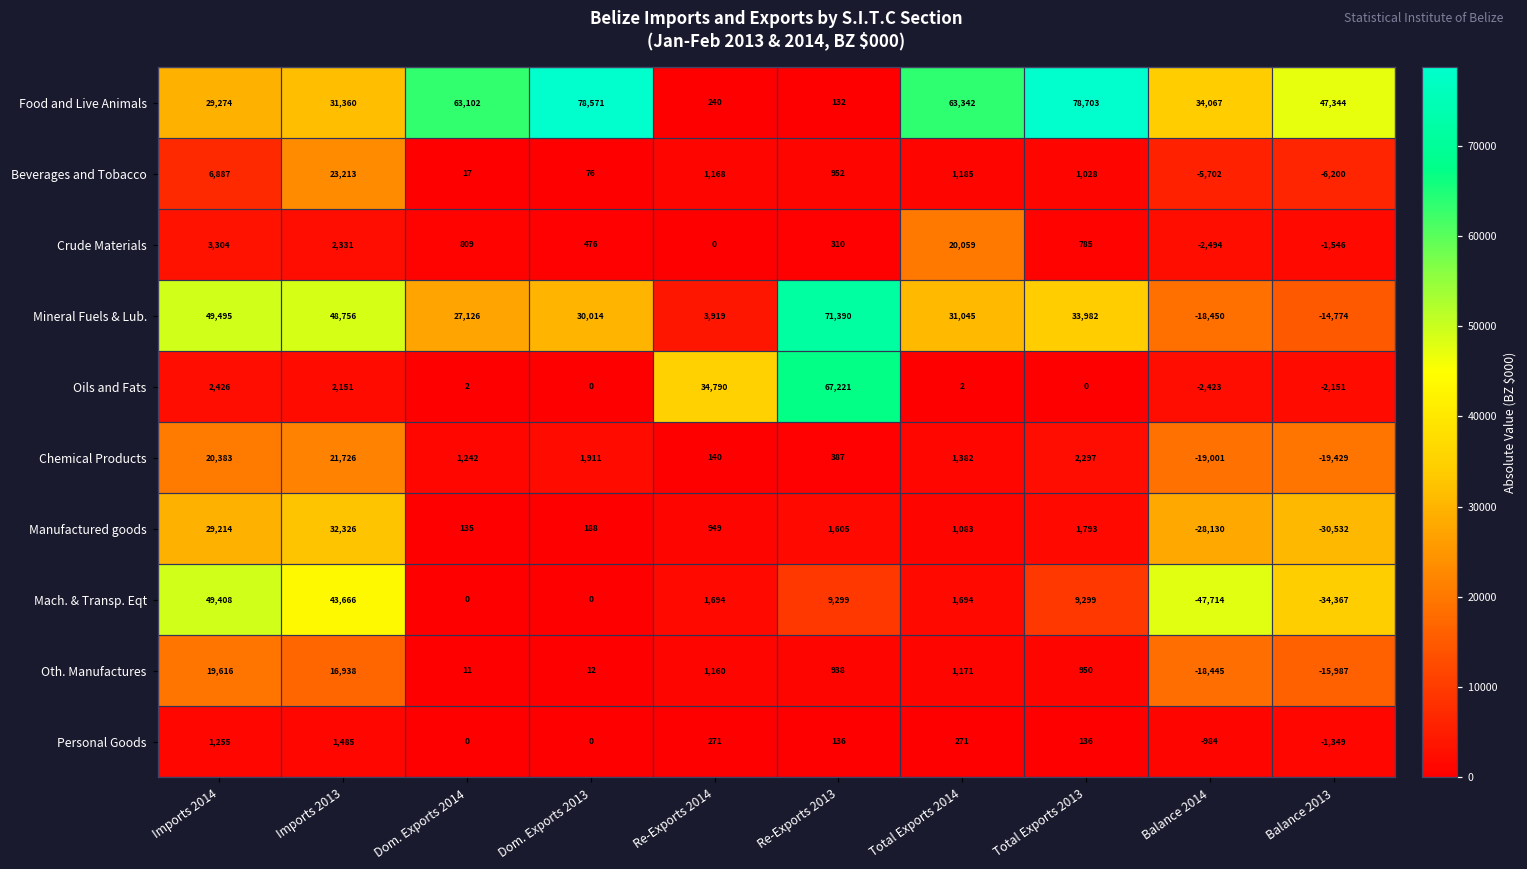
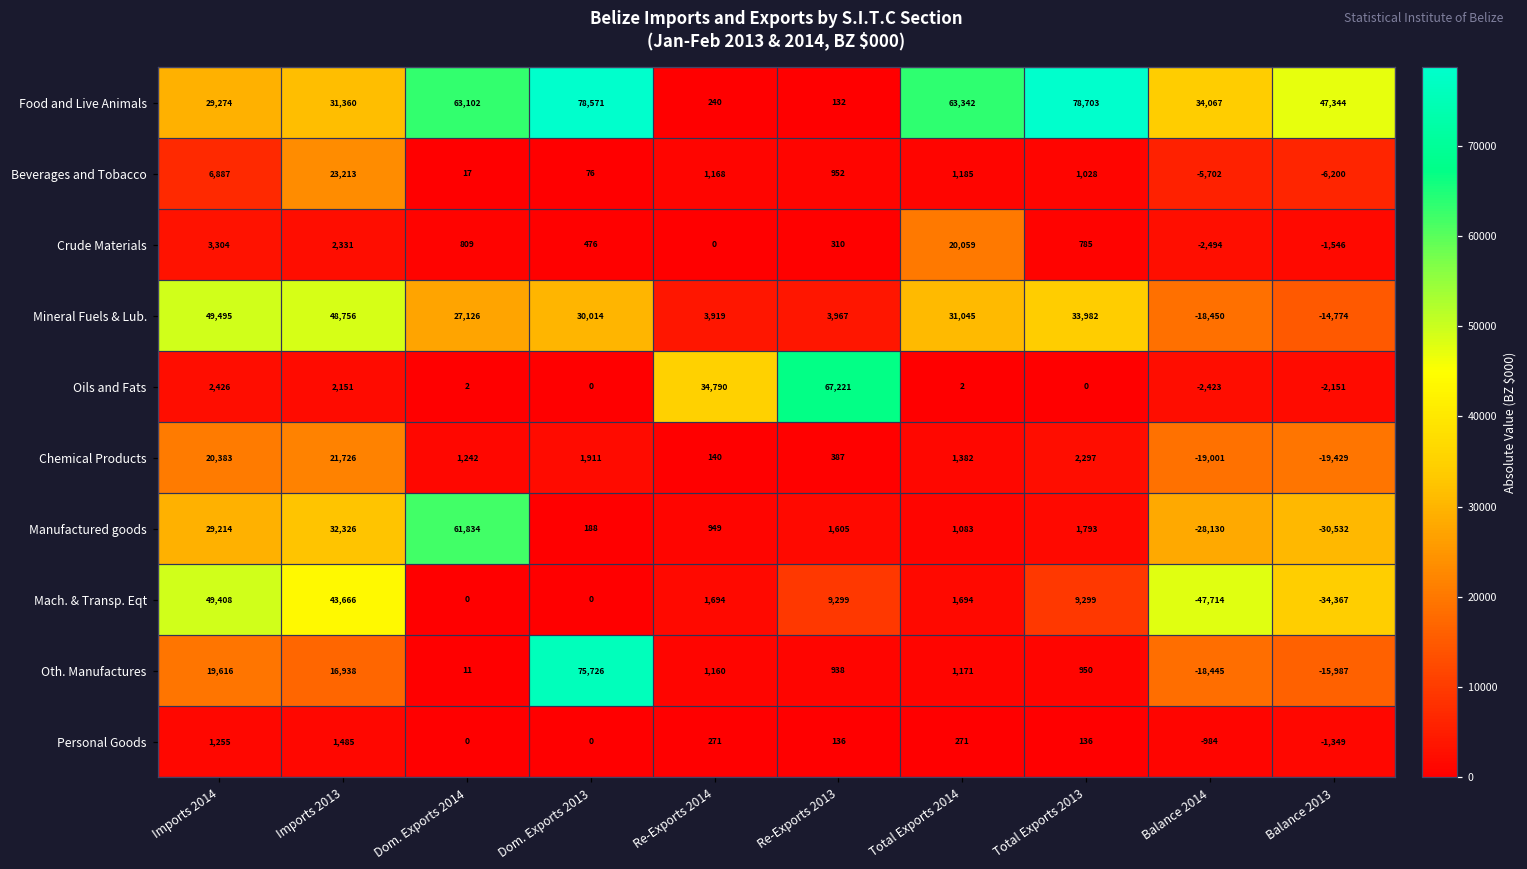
Mineral Fuels & Lub., Re-Exports 2013: 71,390 -> 3,967
Manufactured goods, Dom. Exports 2014: 135 -> 61,834
Oth. Manufactures, Dom. Exports 2013: 12 -> 75,726
